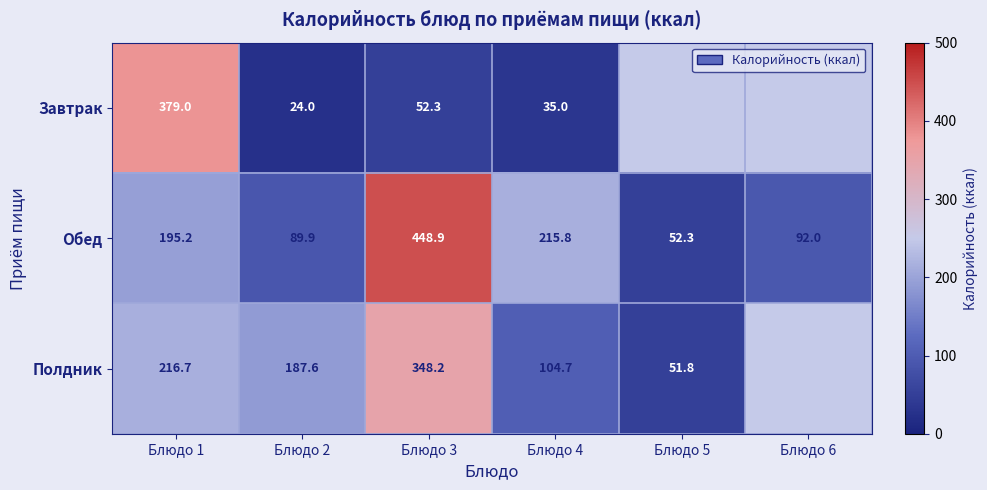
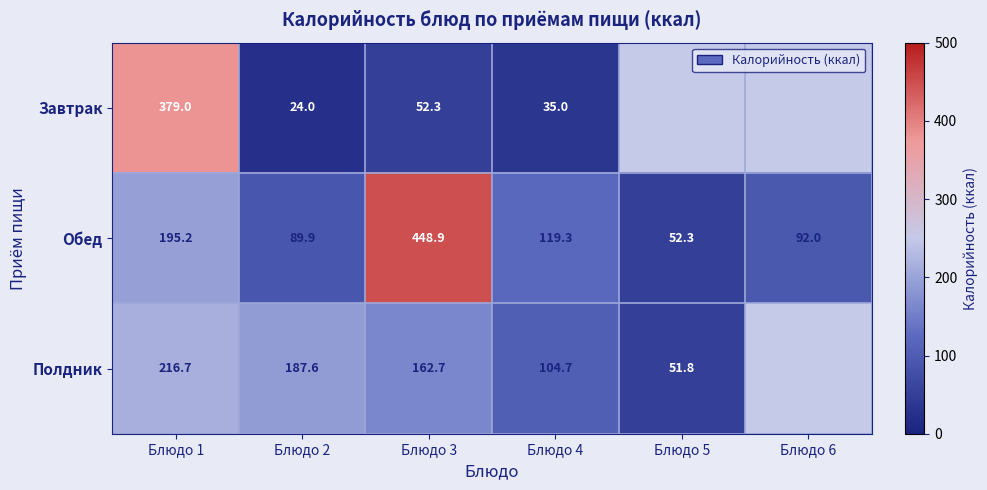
Обед, Блюдо 4: 215.8 -> 119.3
Полдник, Блюдо 3: 348.2 -> 162.7
